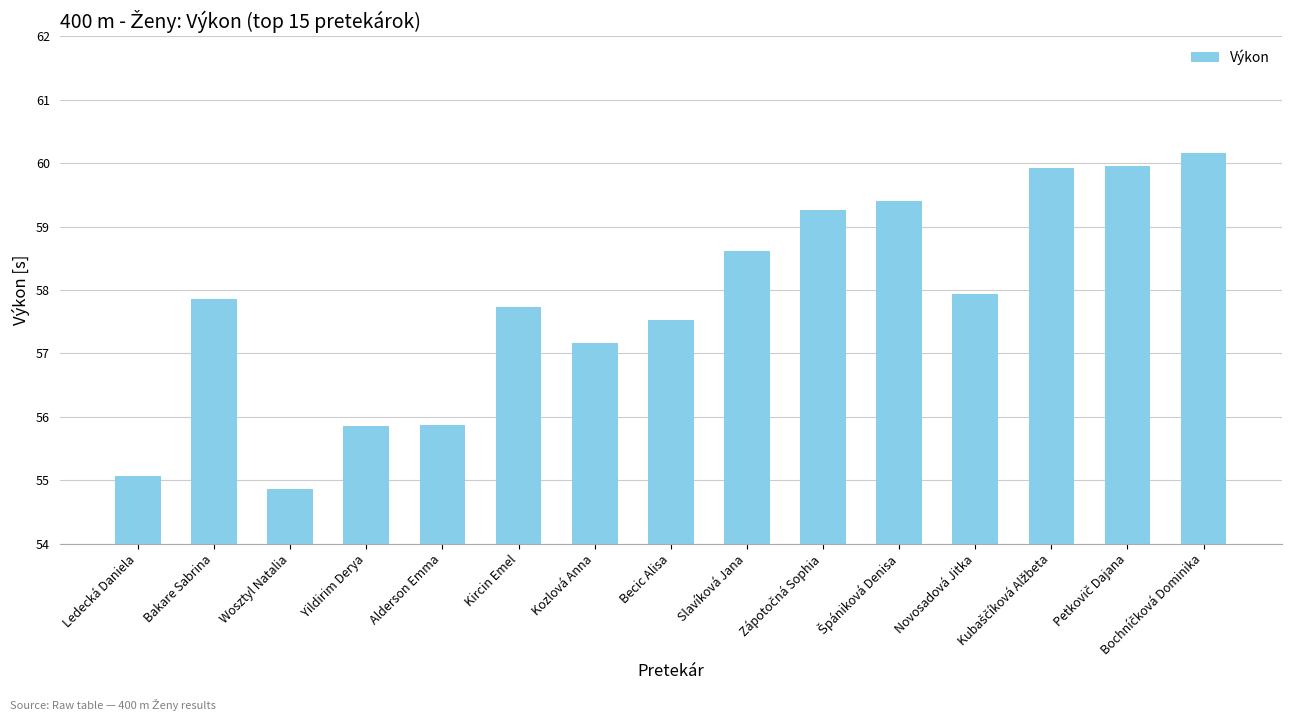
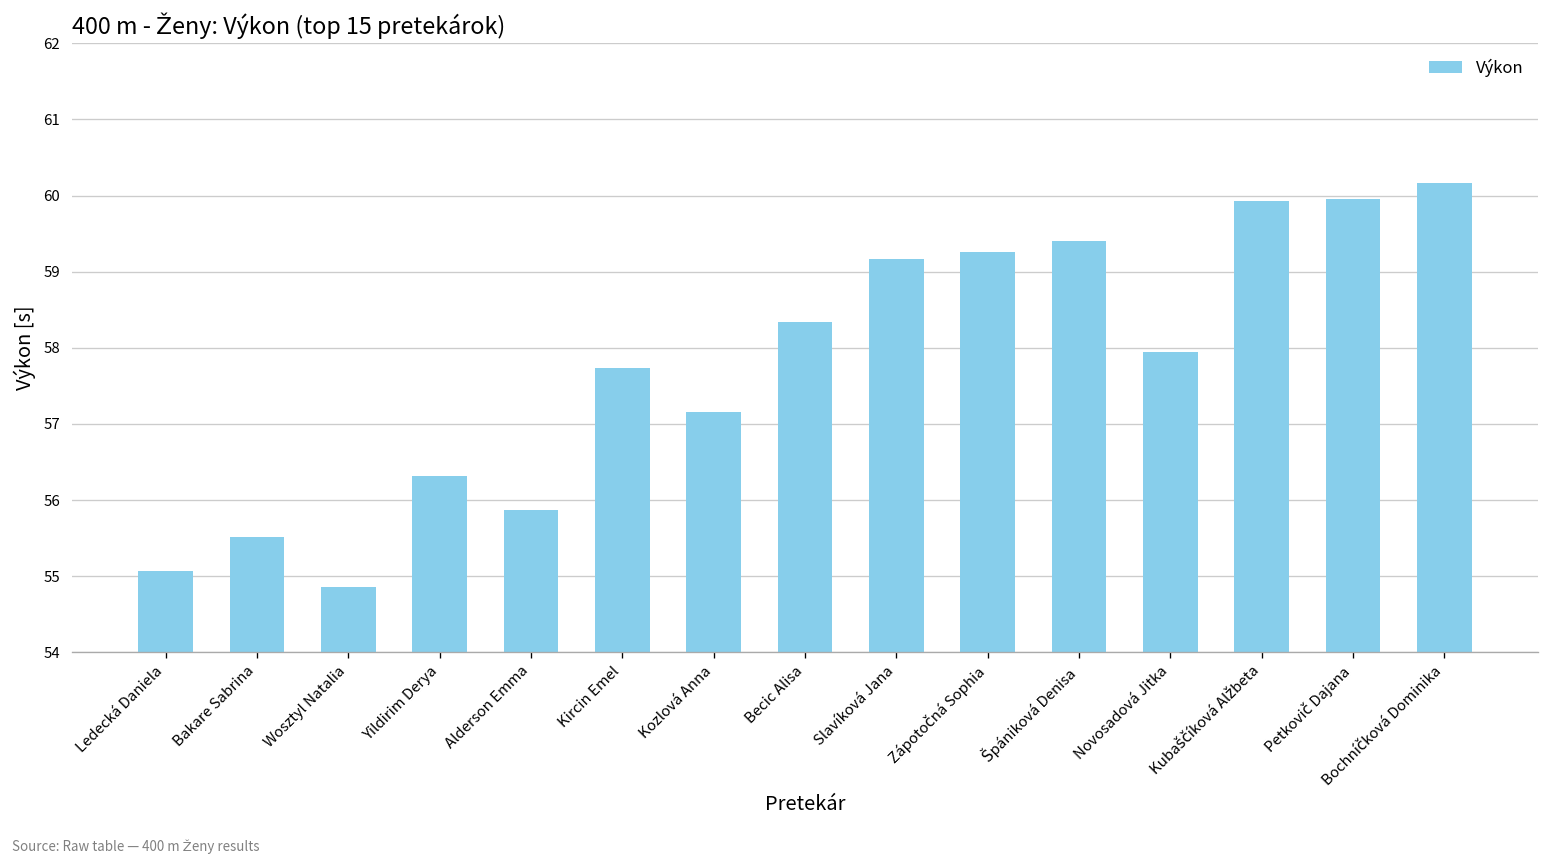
Bakare Sabrina: 57.9 -> 55.5
Yildirim Derya: 55.9 -> 56.3
Becic Alisa: 57.5 -> 58.3
Slavíková Jana: 58.6 -> 59.2
